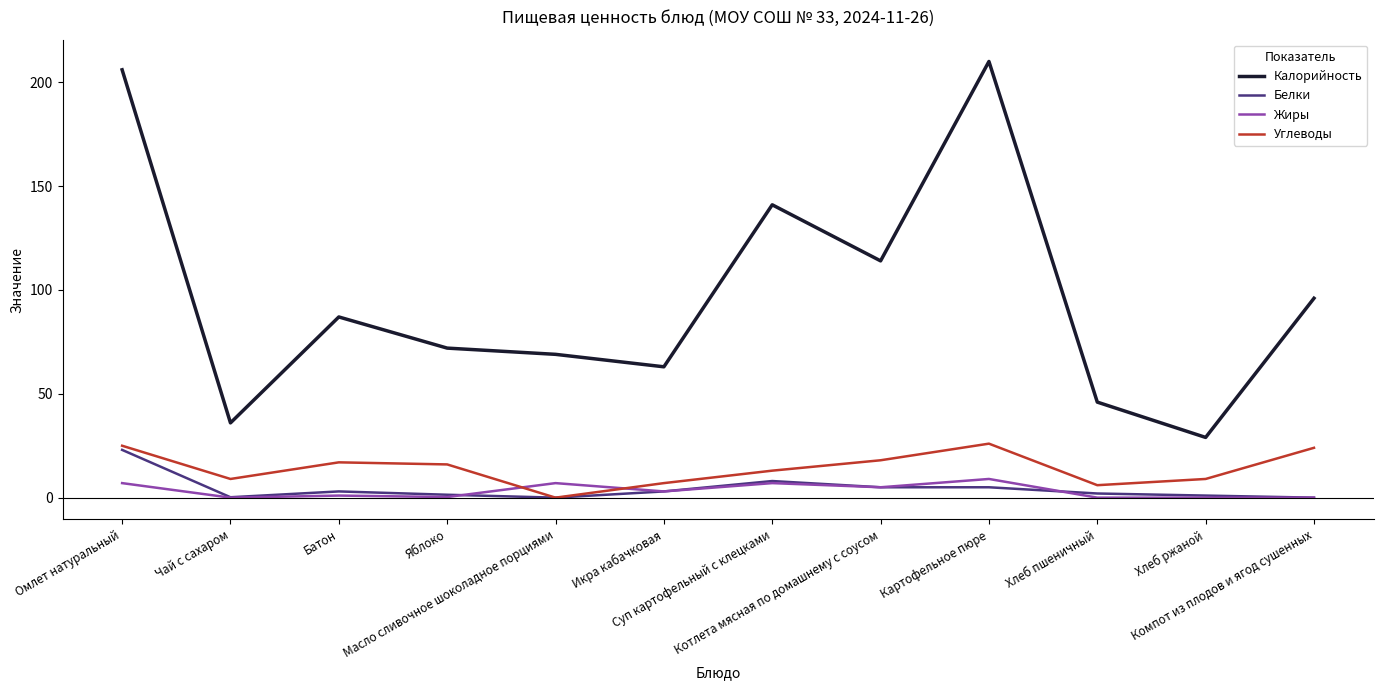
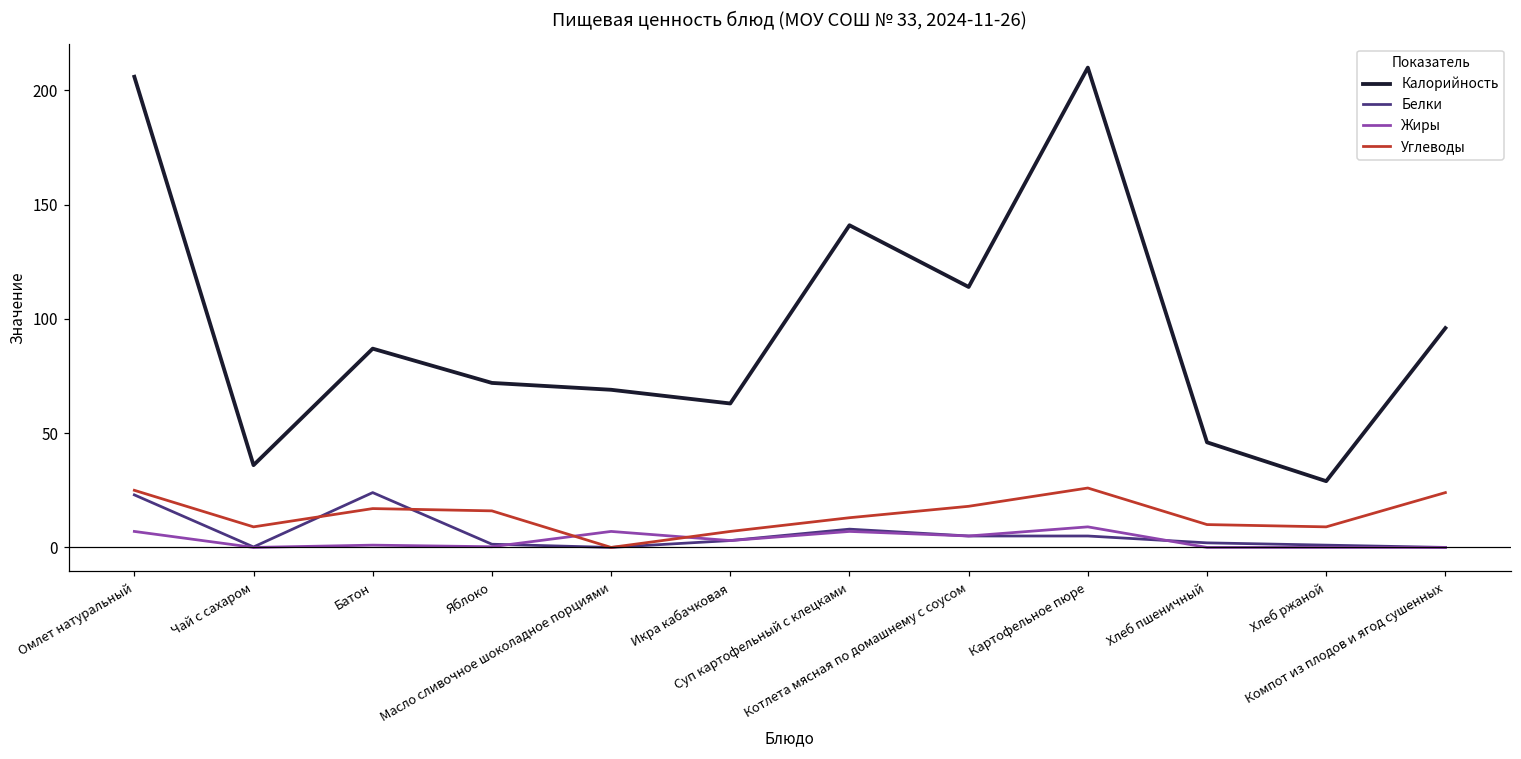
Белки, Батон: 3 -> 24
Углеводы, Хлеб пшеничный: 6 -> 10
